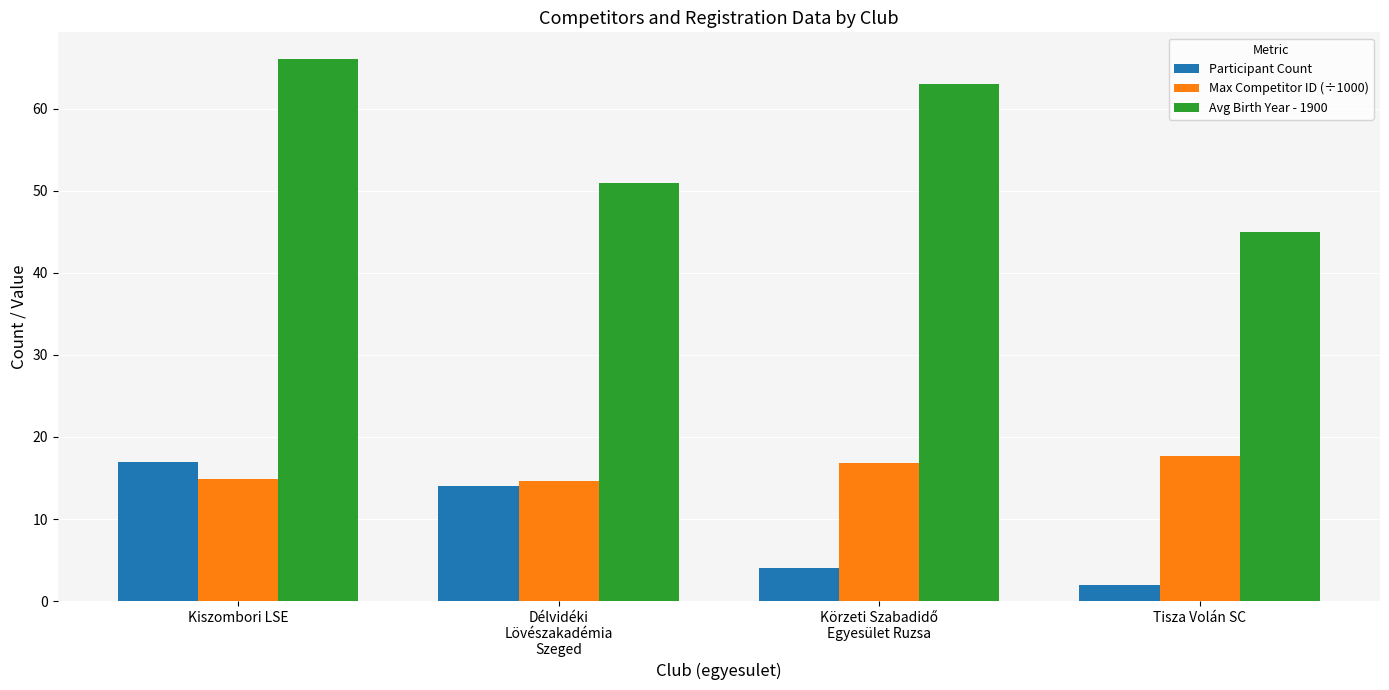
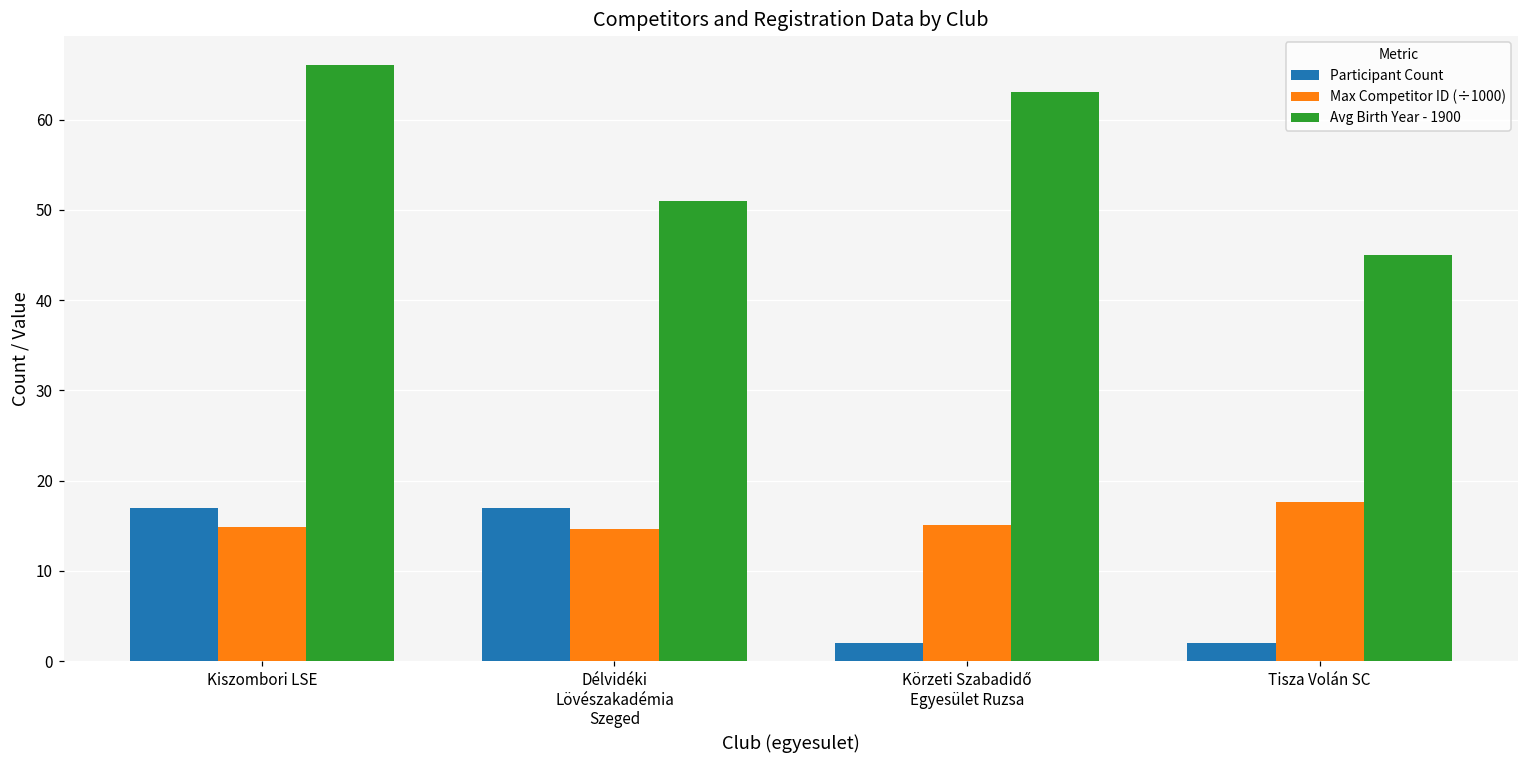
Participant Count, Délvidéki Lövészakadémia Szeged: 14 -> 17
Participant Count, Körzeti Szabadidő Egyesület Ruzsa: 4 -> 2
Max Competitor ID (÷1000), Körzeti Szabadidő Egyesület Ruzsa: 17 -> 15
